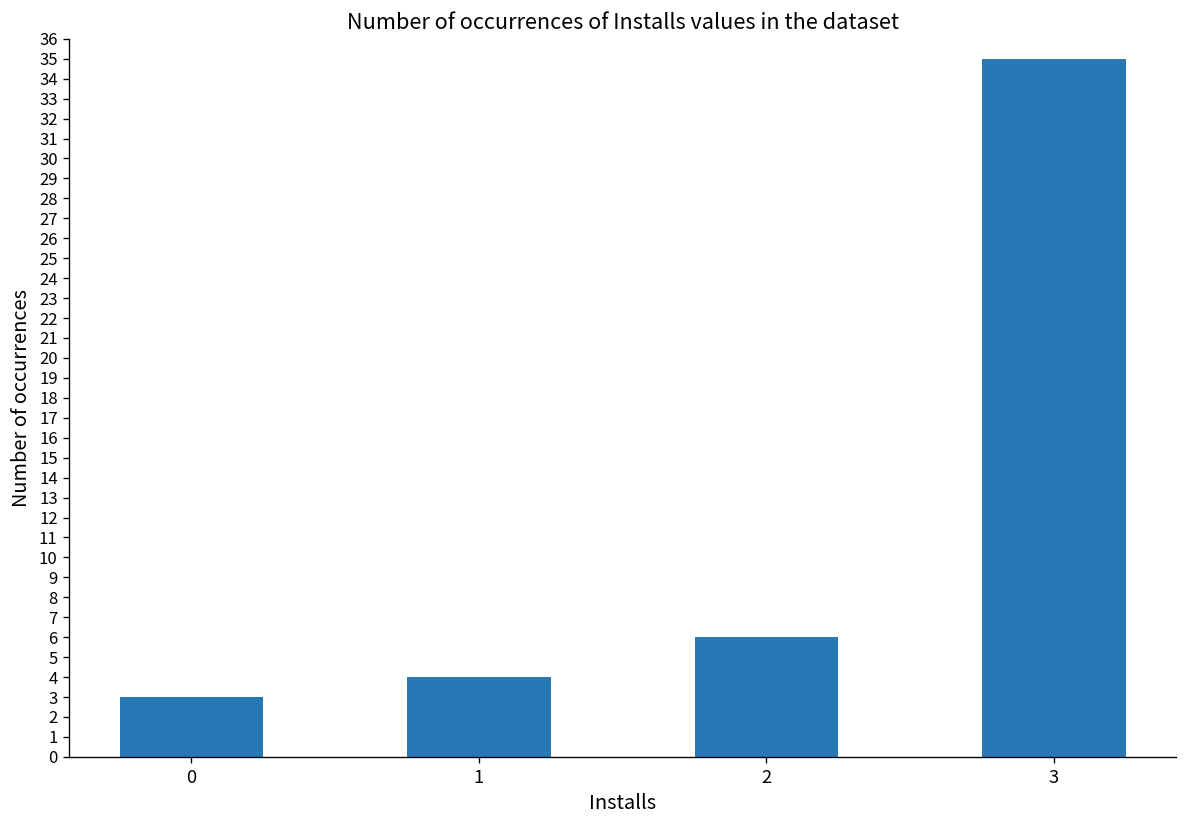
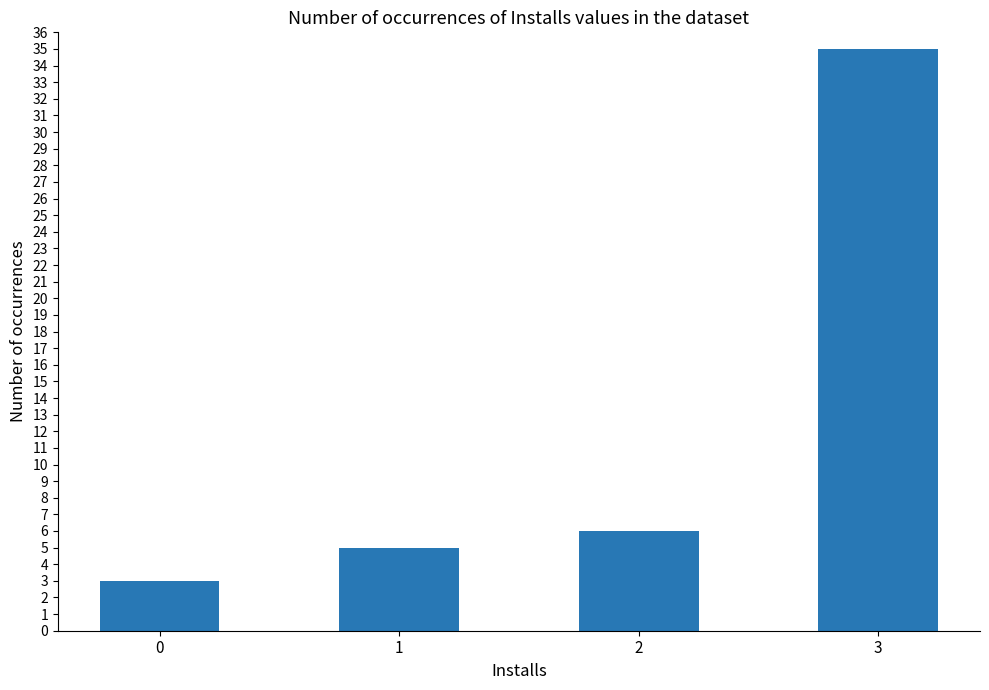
1: 4 -> 5
